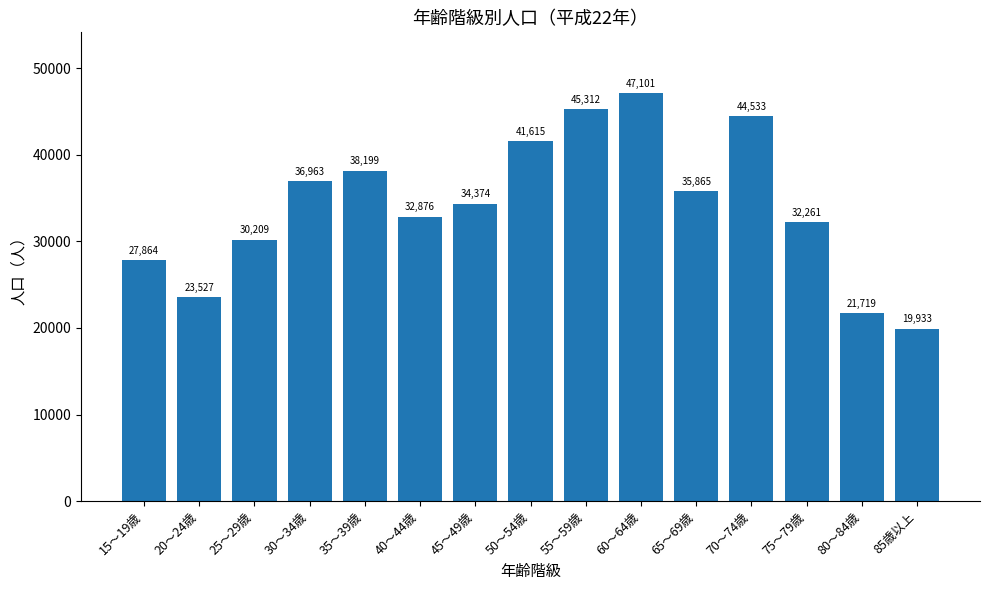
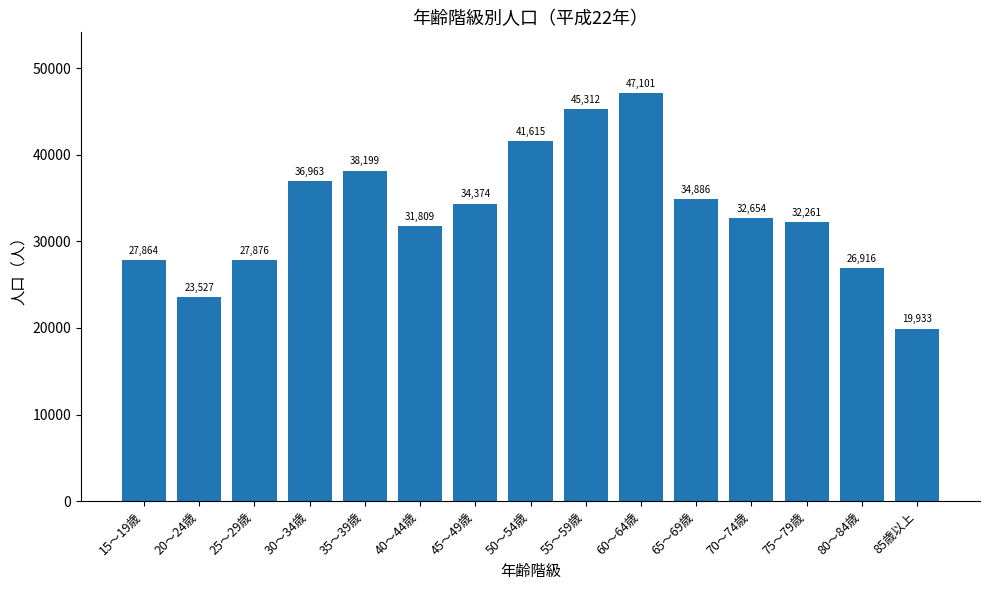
25～29歳: 30,209 -> 27,876
40～44歳: 32,876 -> 31,809
65～69歳: 35,865 -> 34,886
70～74歳: 44,533 -> 32,654
80～84歳: 21,719 -> 26,916
